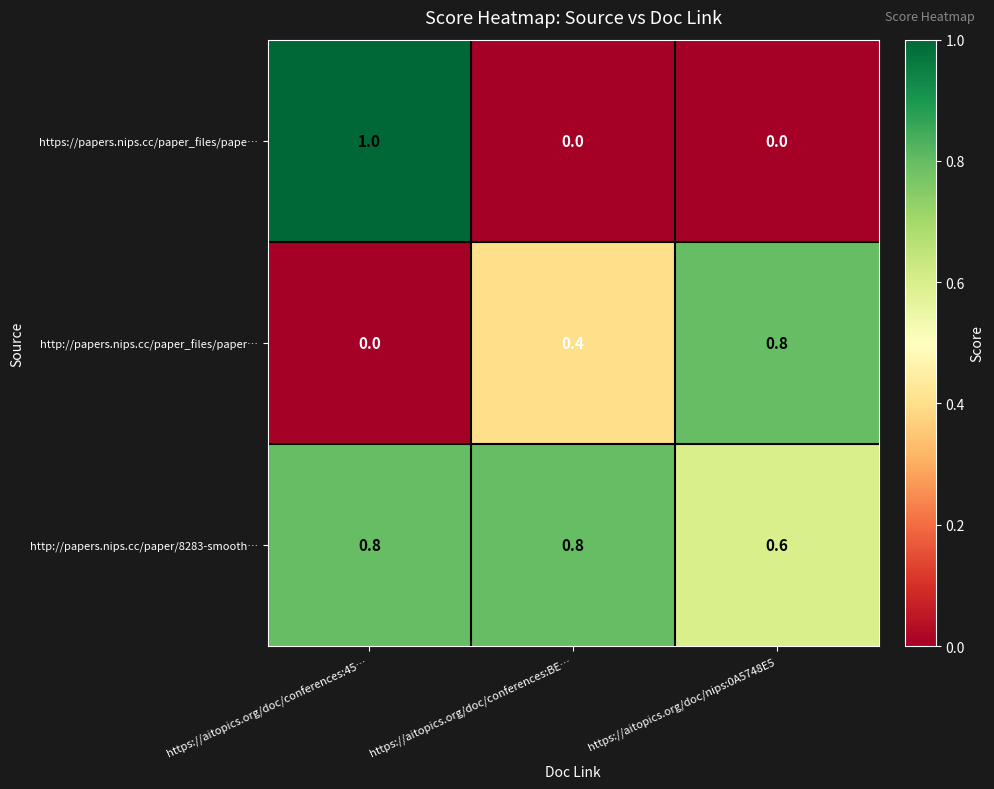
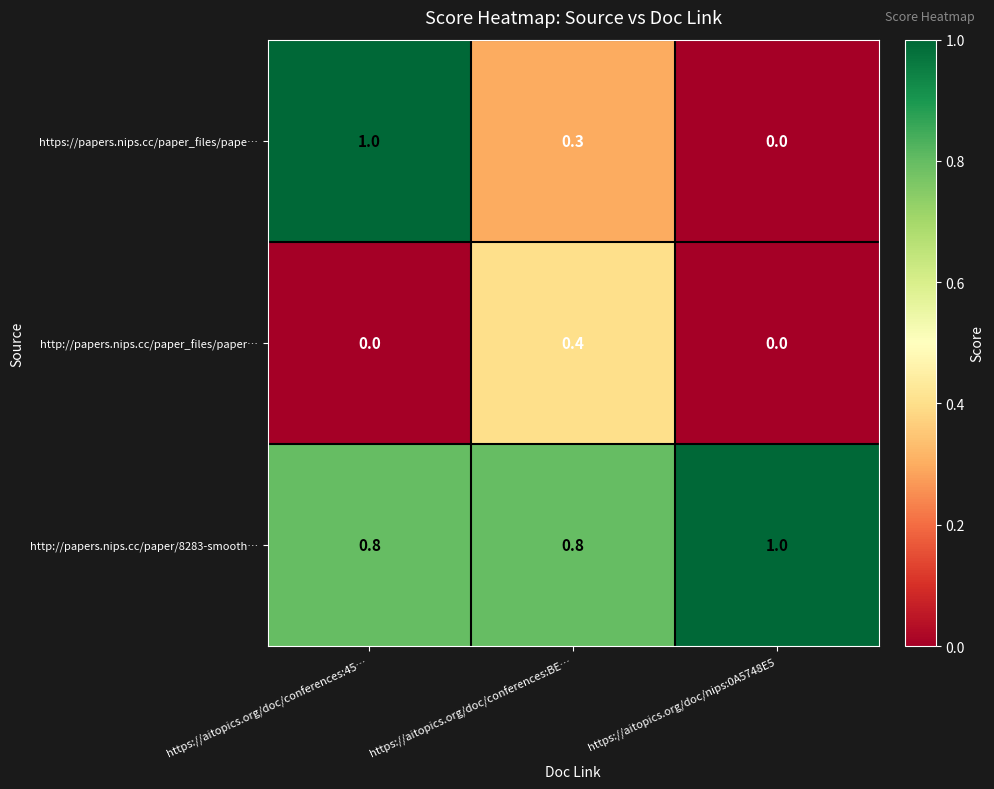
https://papers.nips.cc/paper_files/pape…, https://aitopics.org/doc/conferences:BE…: 0.0 -> 0.3
http://papers.nips.cc/paper_files/paper…, https://aitopics.org/doc/nips:0A5748E5: 0.8 -> 0.0
http://papers.nips.cc/paper/8283-smooth…, https://aitopics.org/doc/nips:0A5748E5: 0.6 -> 1.0
